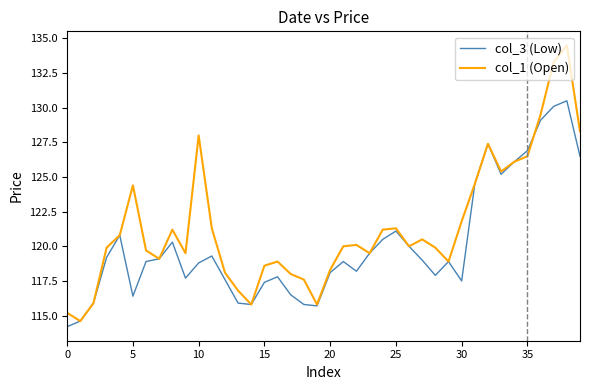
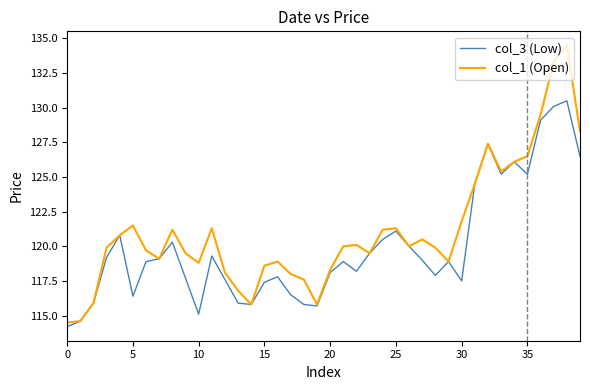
col_1 (Open), 0: 115.2 -> 114.5
col_1 (Open), 5: 124.4 -> 121.5
col_3 (Low), 10: 118.8 -> 115.1
col_1 (Open), 10: 128.0 -> 118.8
col_3 (Low), 35: 126.9 -> 125.2
